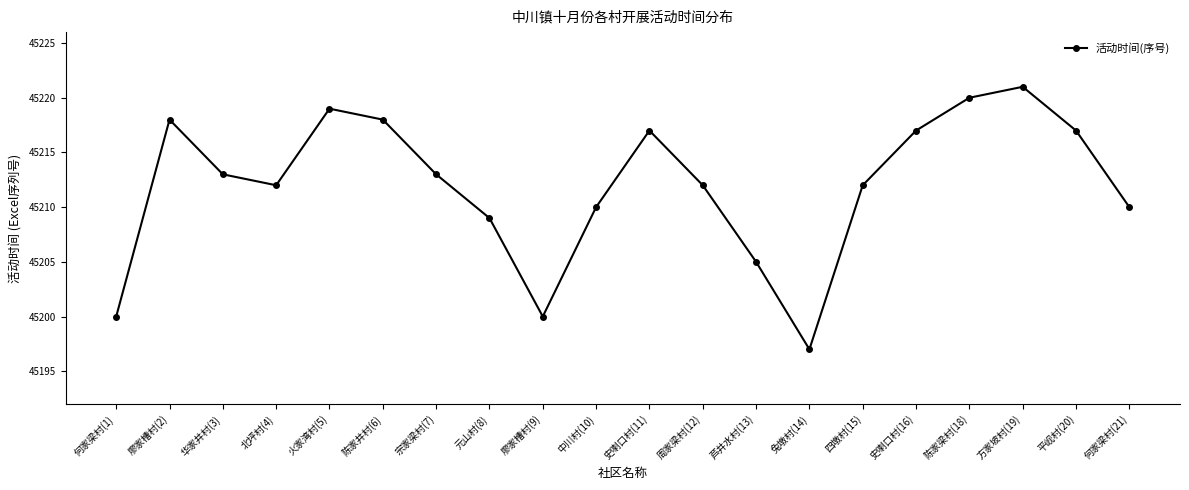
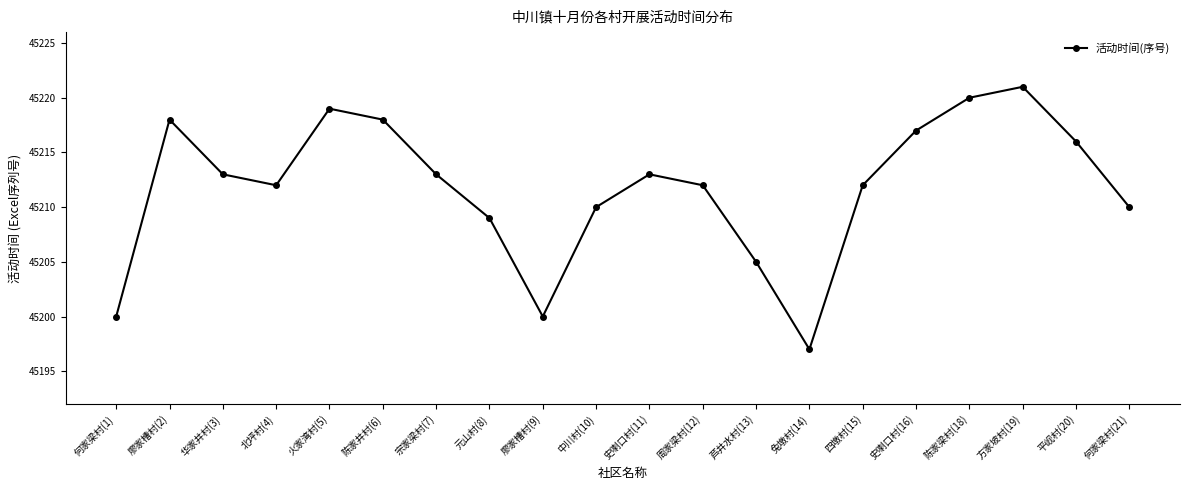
史喇口村(11): 45217 -> 45213
平岘村(20): 45217 -> 45216
